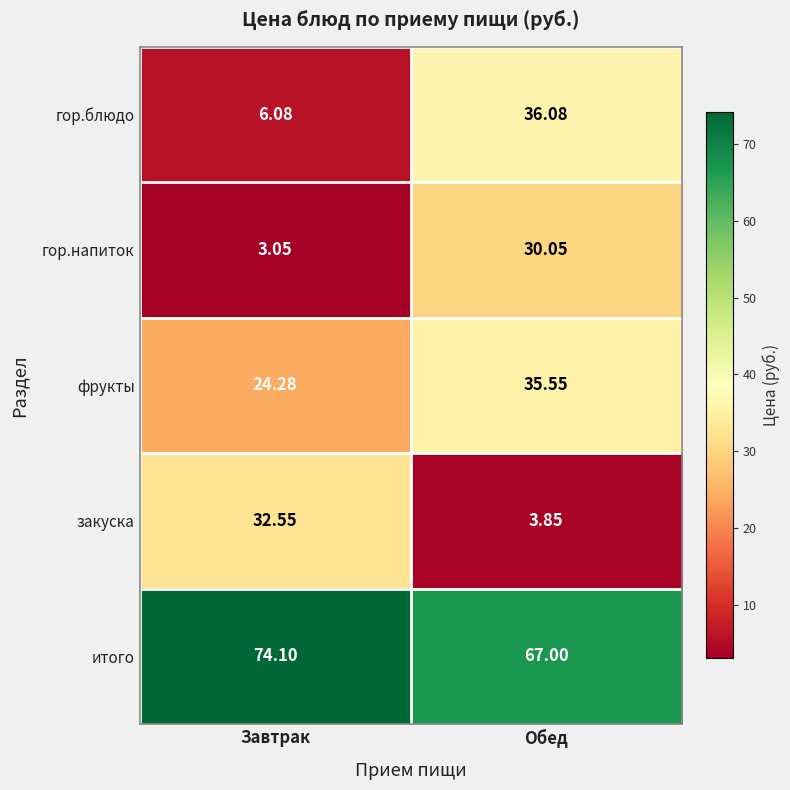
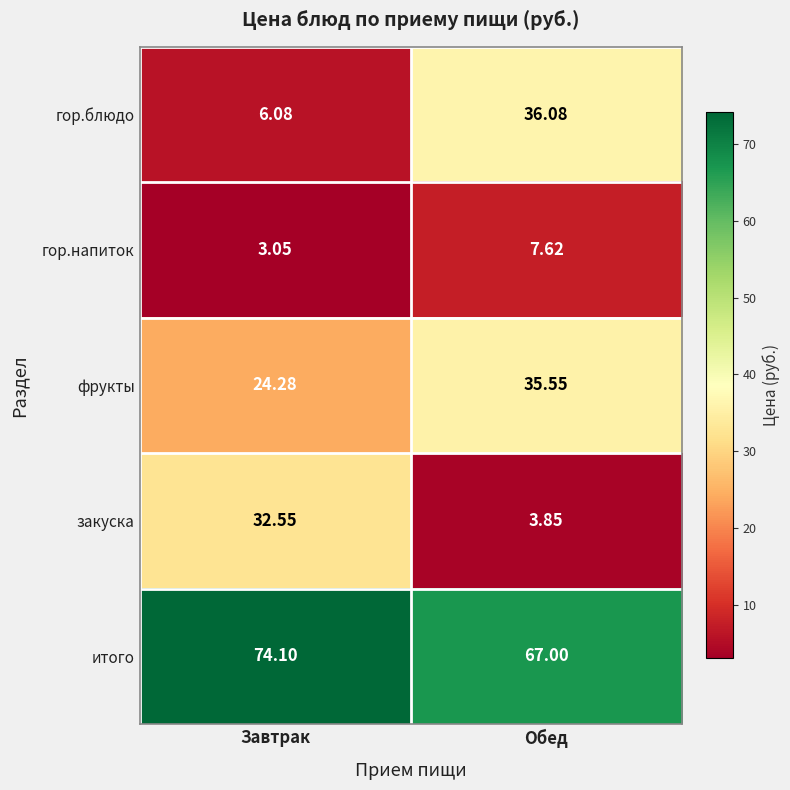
гор.напиток, Обед: 30.05 -> 7.62
